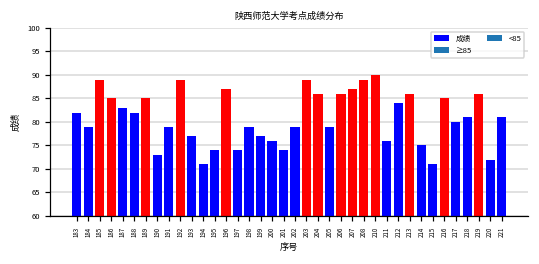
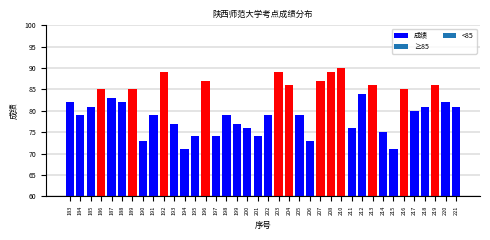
185: 89 -> 81
206: 86 -> 73
220: 72 -> 82
